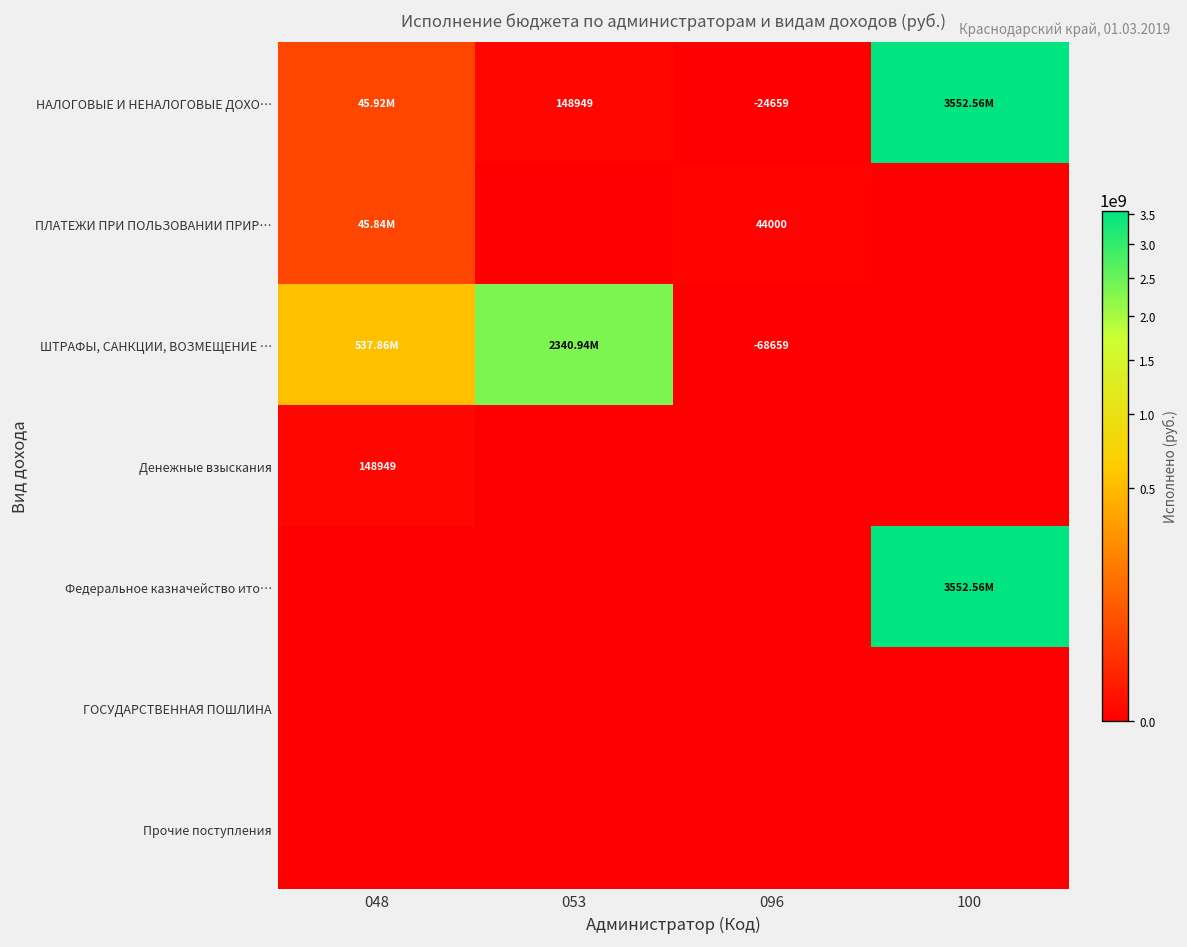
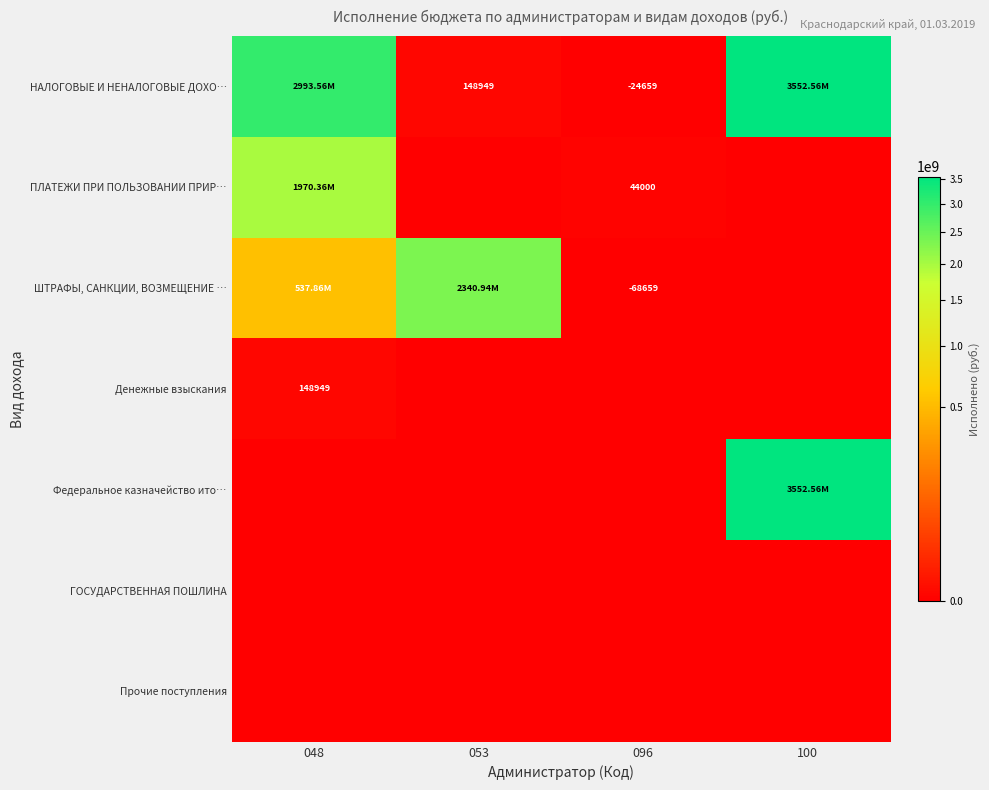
НАЛОГОВЫЕ И НЕНАЛОГОВЫЕ ДОХО…, 048: 45.92M -> 2993.56M
ПЛАТЕЖИ ПРИ ПОЛЬЗОВАНИИ ПРИР…, 048: 45.84M -> 1970.36M
